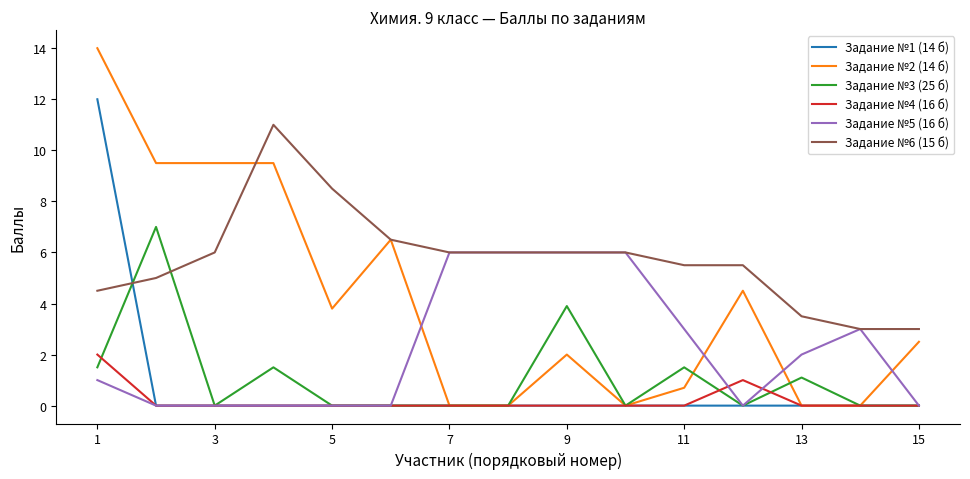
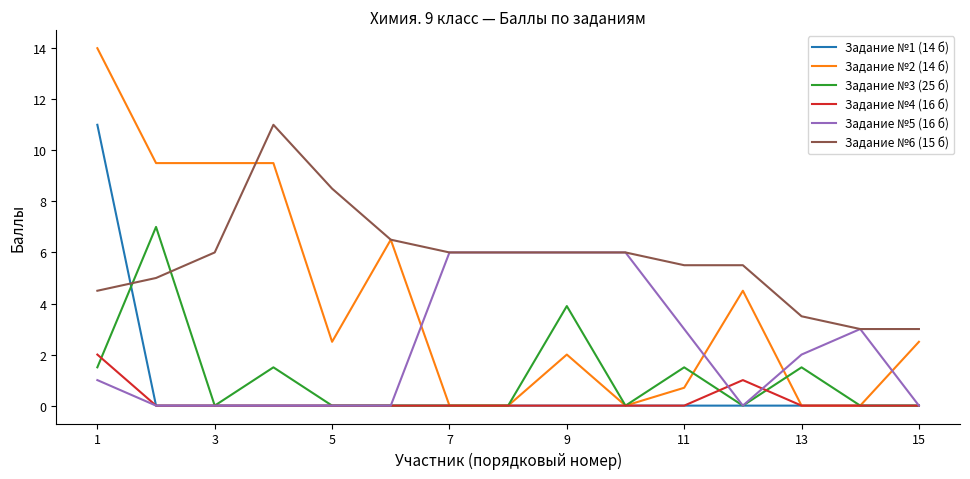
Задание №1 (14 б), 1: 12 -> 11
Задание №2 (14 б), 5: 3.8 -> 2.5
Задание №3 (25 б), 13: 1.1 -> 1.5
